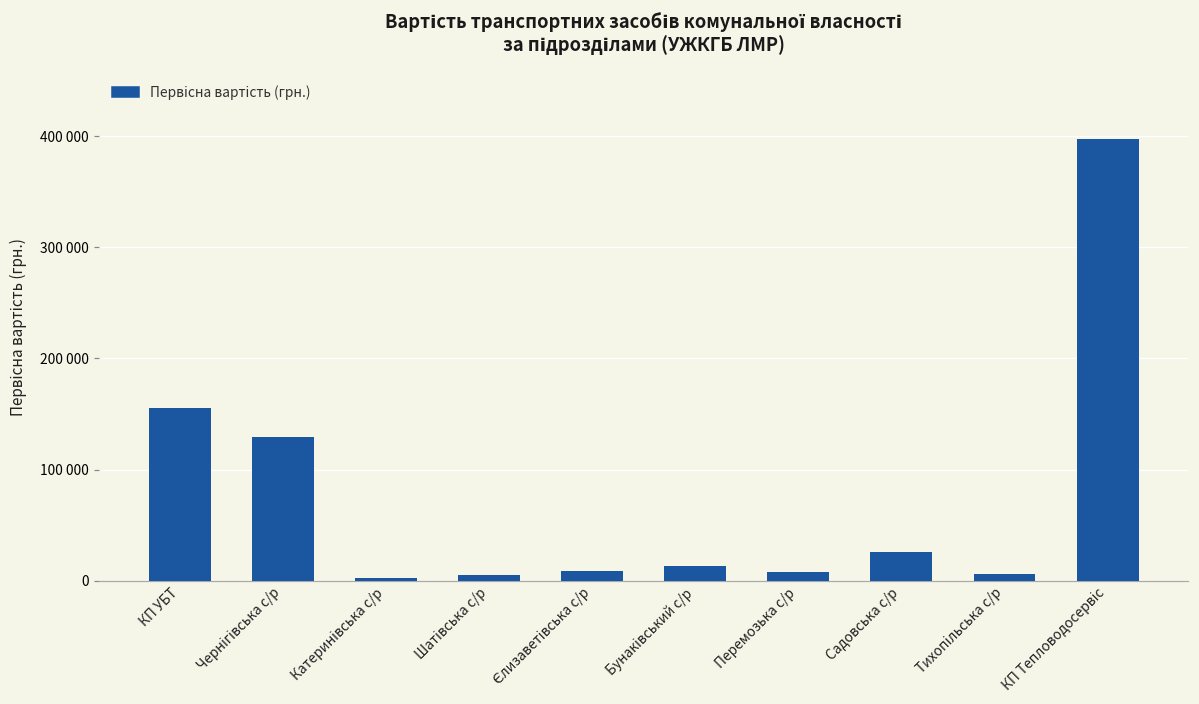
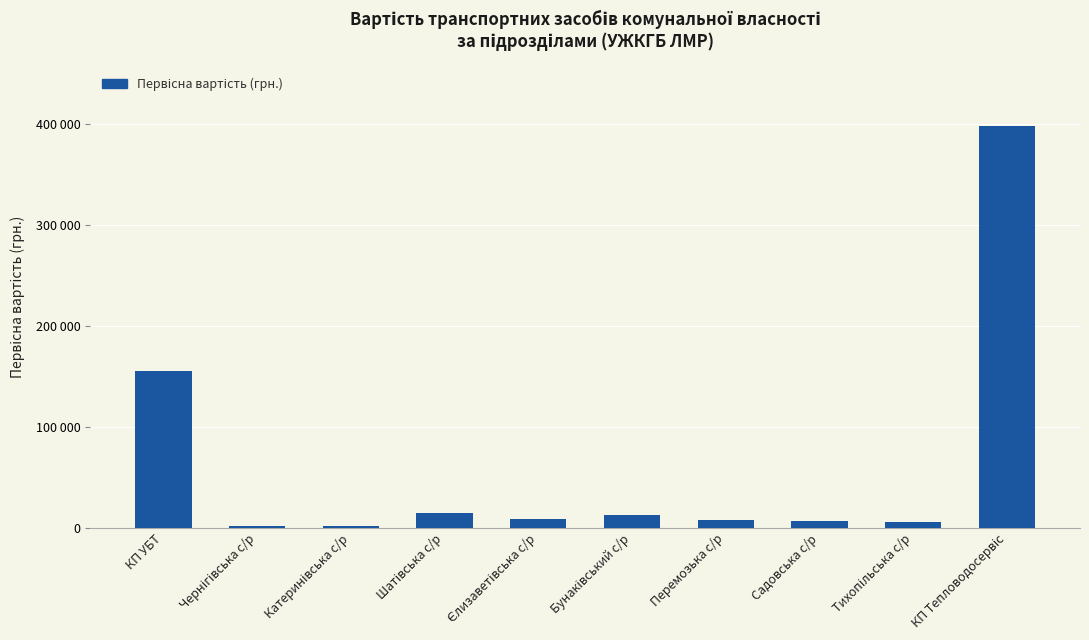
Чернігівська с/р: 129000 -> 2000
Шатівська с/р: 5000 -> 14000
Садовська с/р: 26000 -> 7000
